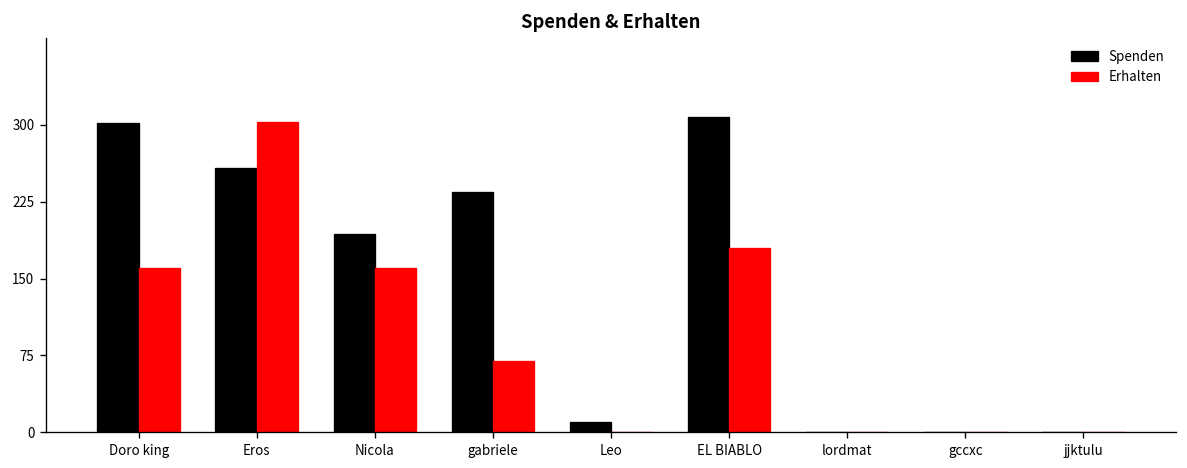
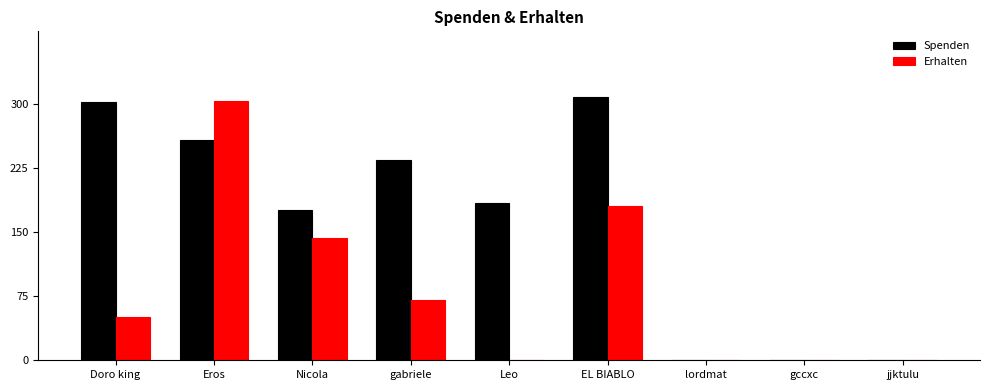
Erhalten, Doro king: 160 -> 50
Spenden, Nicola: 190 -> 180
Erhalten, Nicola: 160 -> 140
Spenden, Leo: 10 -> 180
